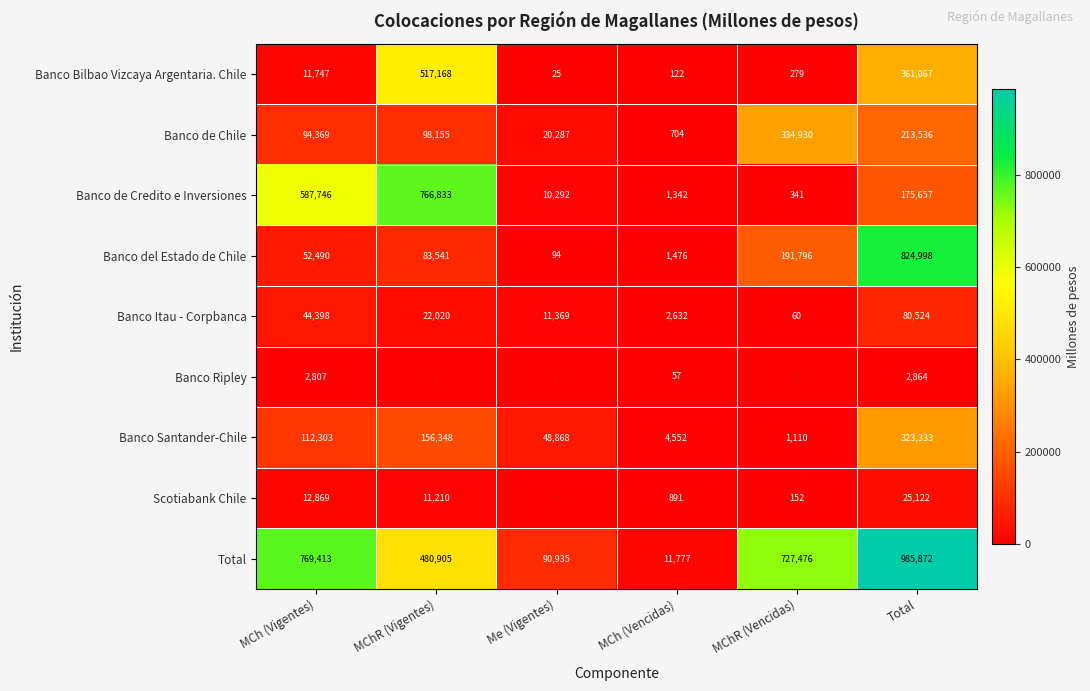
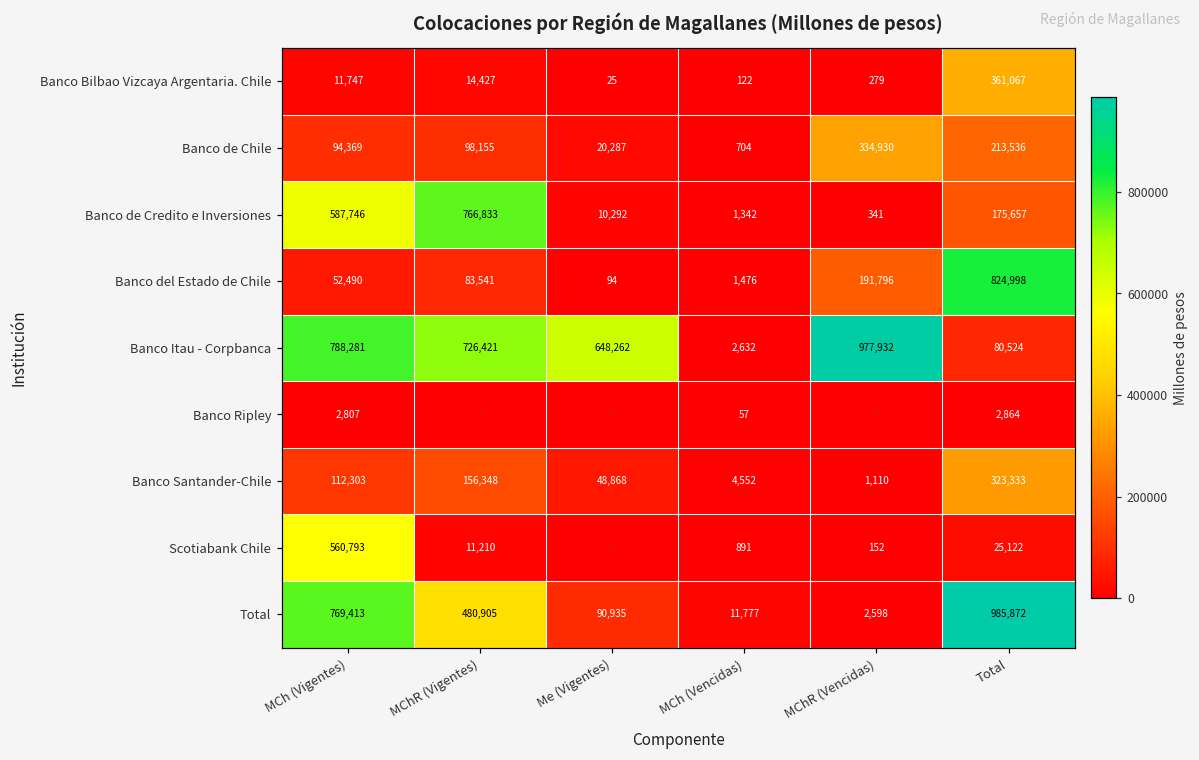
Banco Bilbao Vizcaya Argentaria. Chile, MChR (Vigentes): 517,168 -> 14,427
Banco Itau - Corpbanca, MCh (Vigentes): 44,398 -> 788,281
Banco Itau - Corpbanca, MChR (Vigentes): 22,020 -> 726,421
Banco Itau - Corpbanca, Me (Vigentes): 11,369 -> 648,262
Banco Itau - Corpbanca, MChR (Vencidas): 60 -> 977,932
Scotiabank Chile, MCh (Vigentes): 12,869 -> 560,793
Total, MChR (Vencidas): 727,476 -> 2,598
